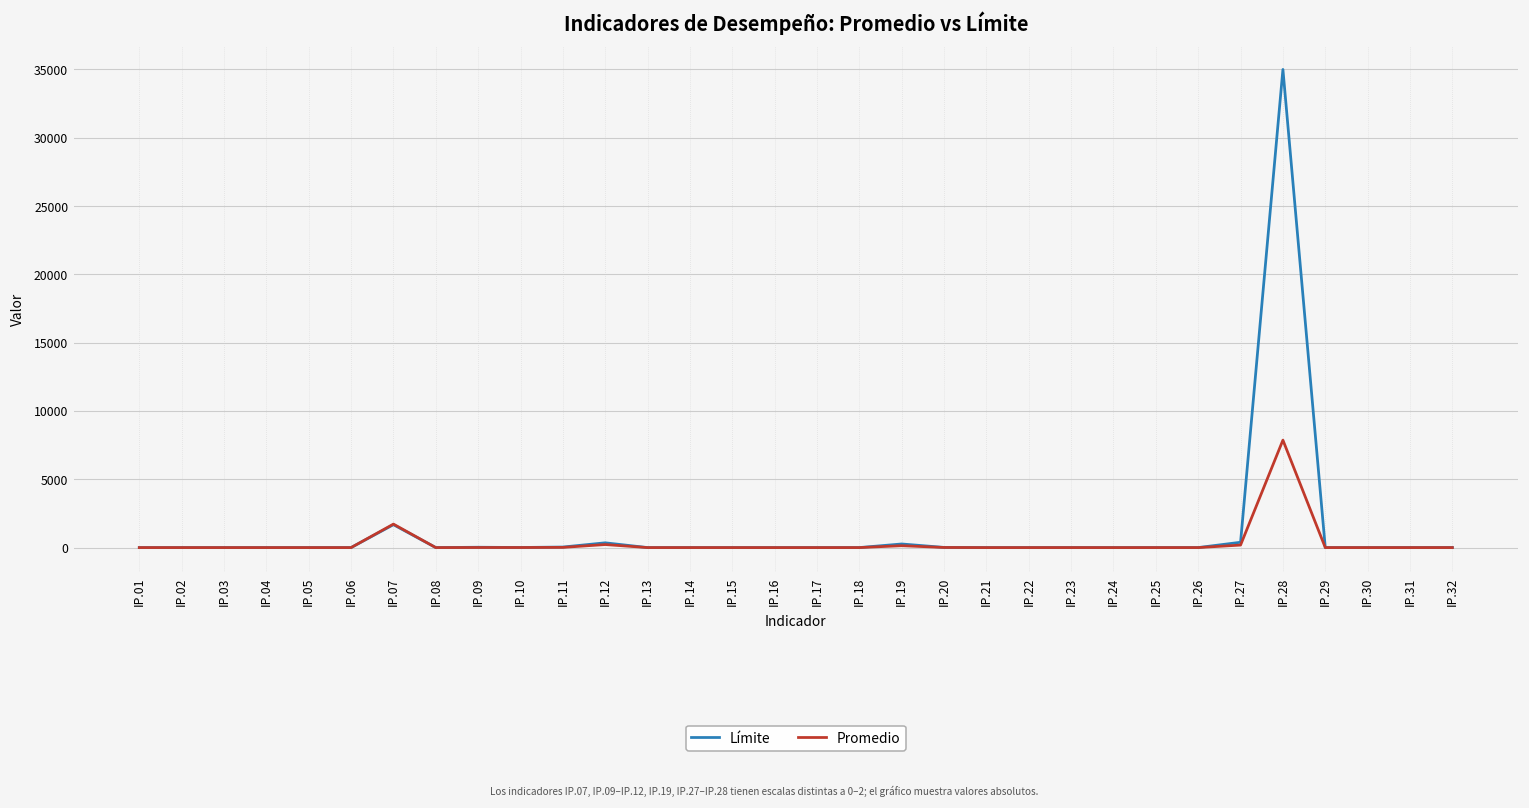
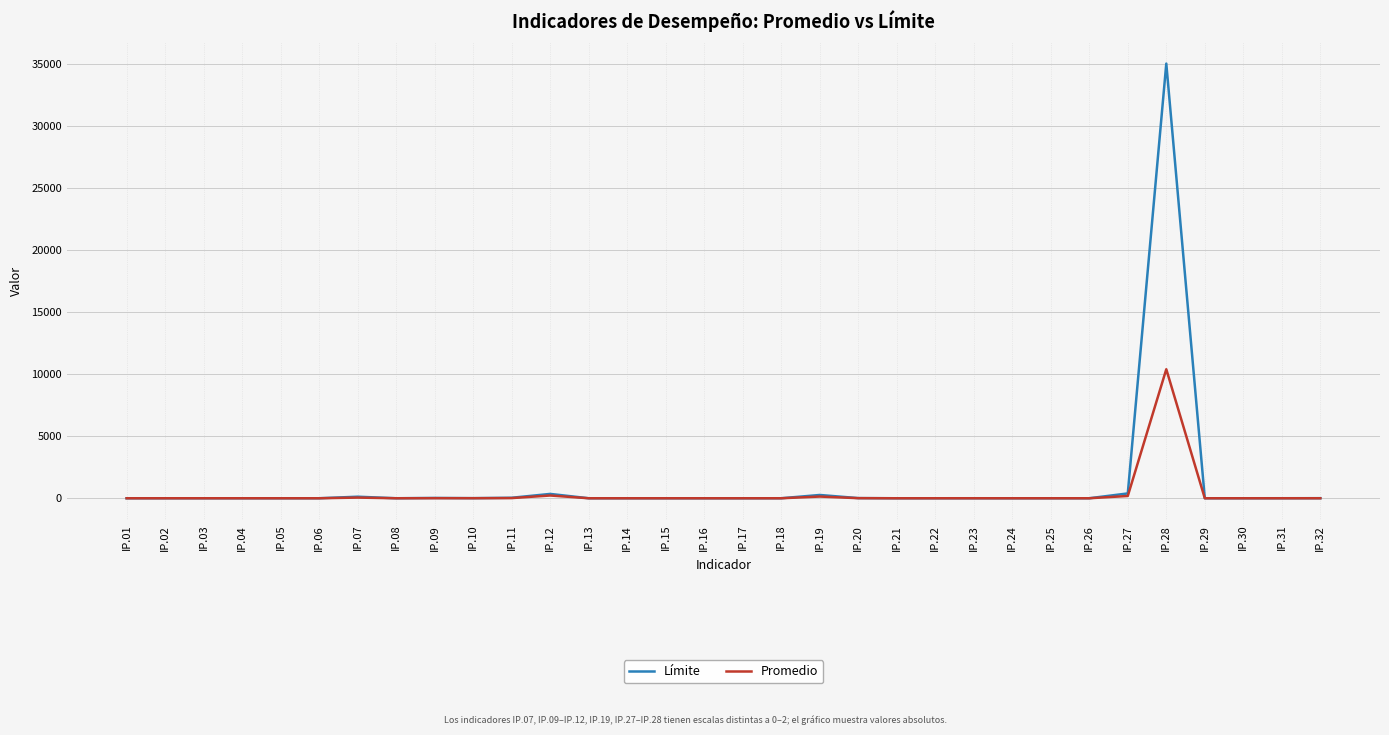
Límite, IP.07: 1700 -> 100
Promedio, IP.07: 1700 -> 100
Promedio, IP.28: 7900 -> 10400
